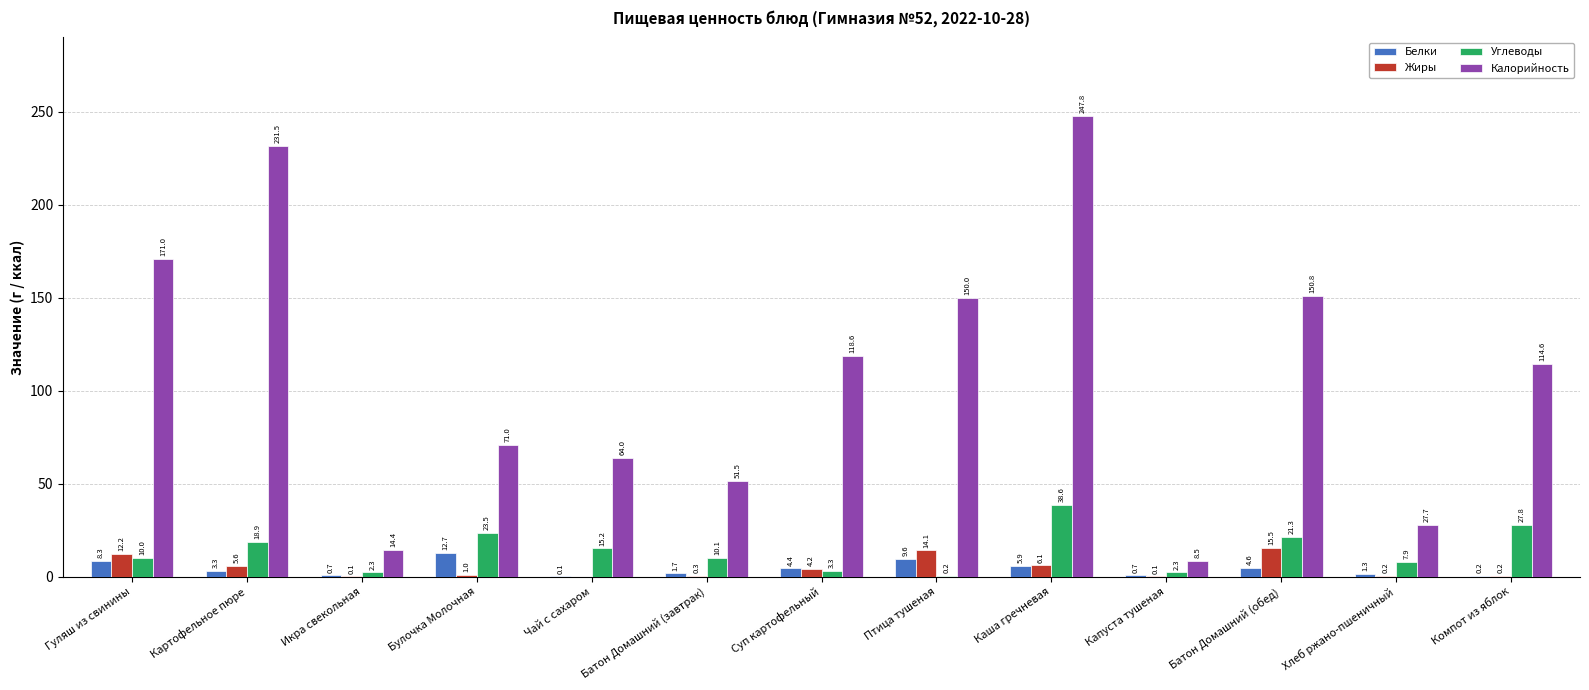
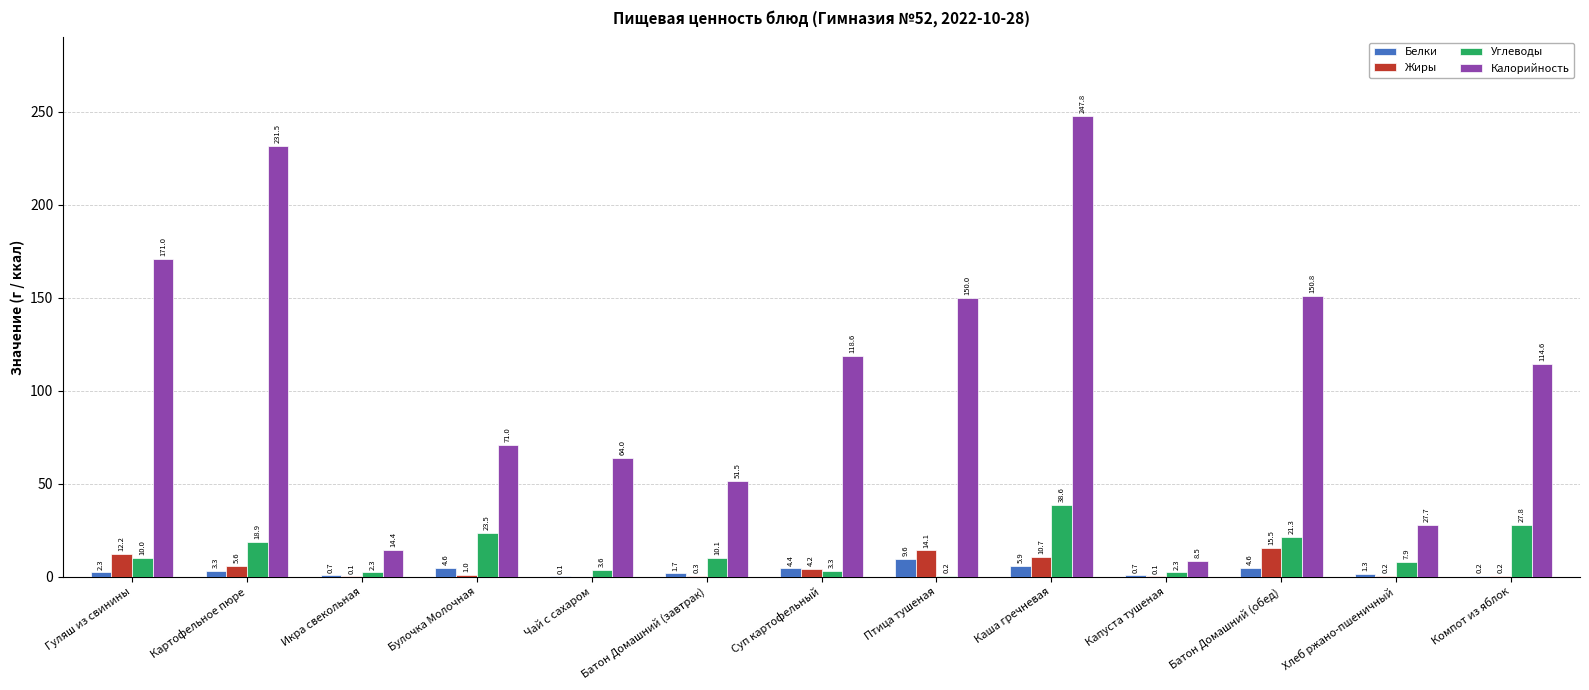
Белки, Гуляш из свинины: 8.3 -> 2.3
Белки, Булочка Молочная: 12.7 -> 4.6
Углеводы, Чай с сахаром: 15.2 -> 3.6
Жиры, Каша гречневая: 6.1 -> 10.7
